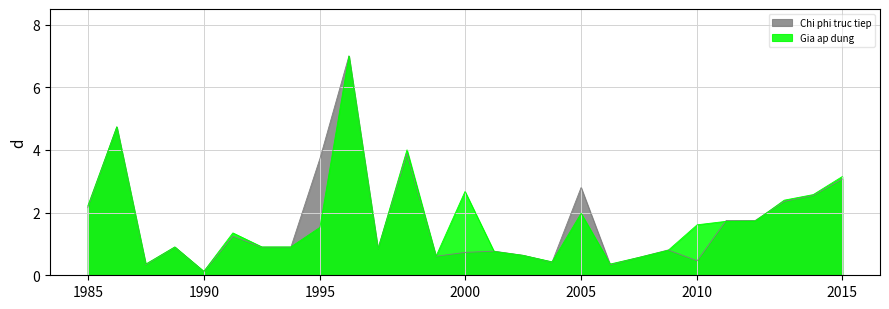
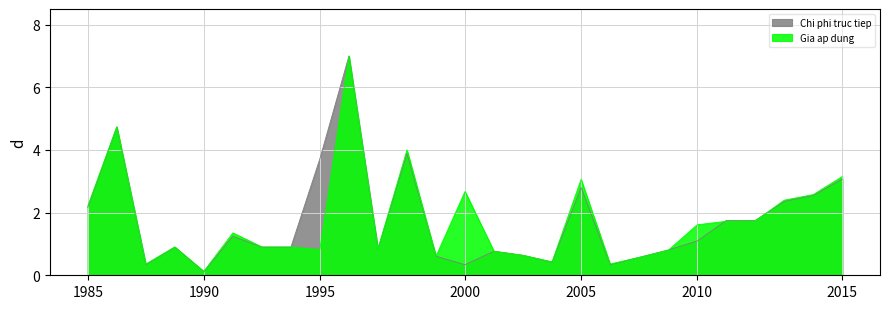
Gia ap dung, 1995: 1.5 -> 0.8
Chi phi truc tiep, 2000: 0.7 -> 0.3
Gia ap dung, 2005: 2.0 -> 3.1
Chi phi truc tiep, 2010: 0.5 -> 1.1
